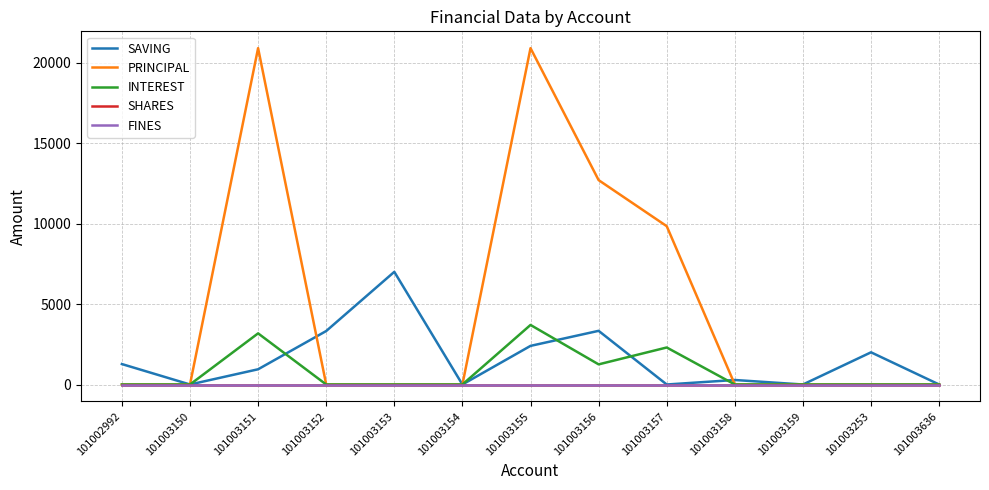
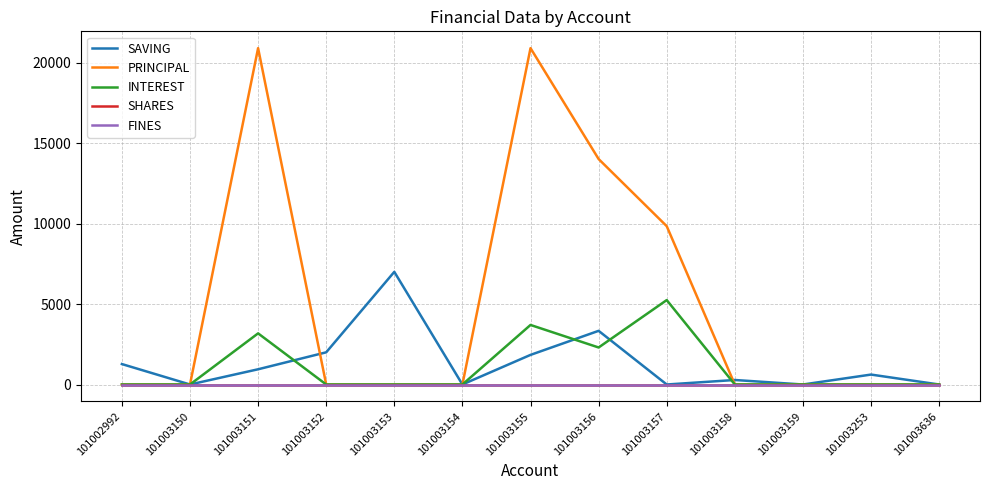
SAVING, 101003152: 3300 -> 2000
SAVING, 101003155: 2400 -> 1800
PRINCIPAL, 101003156: 12700 -> 14000
INTEREST, 101003156: 1300 -> 2300
INTEREST, 101003157: 2300 -> 5200
SAVING, 101003253: 2000 -> 600
